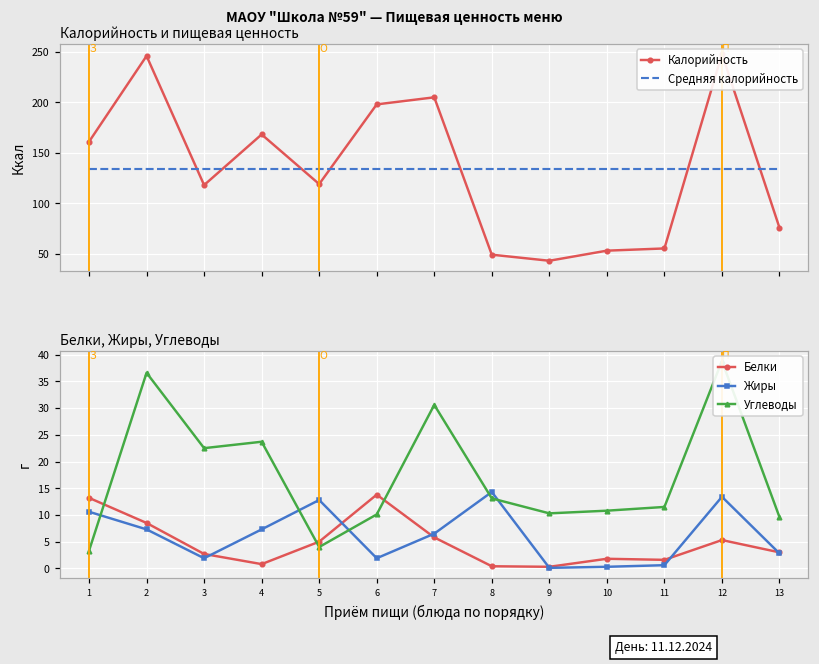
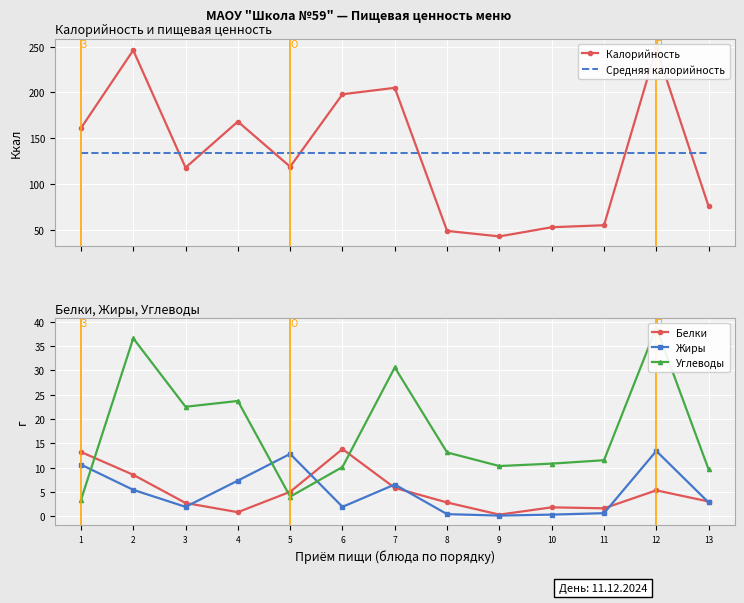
Белки, Жиры, Углеводы, Жиры, 2: 7 -> 5
Белки, Жиры, Углеводы, Белки, 8: 0 -> 3
Белки, Жиры, Углеводы, Жиры, 8: 14 -> 0
